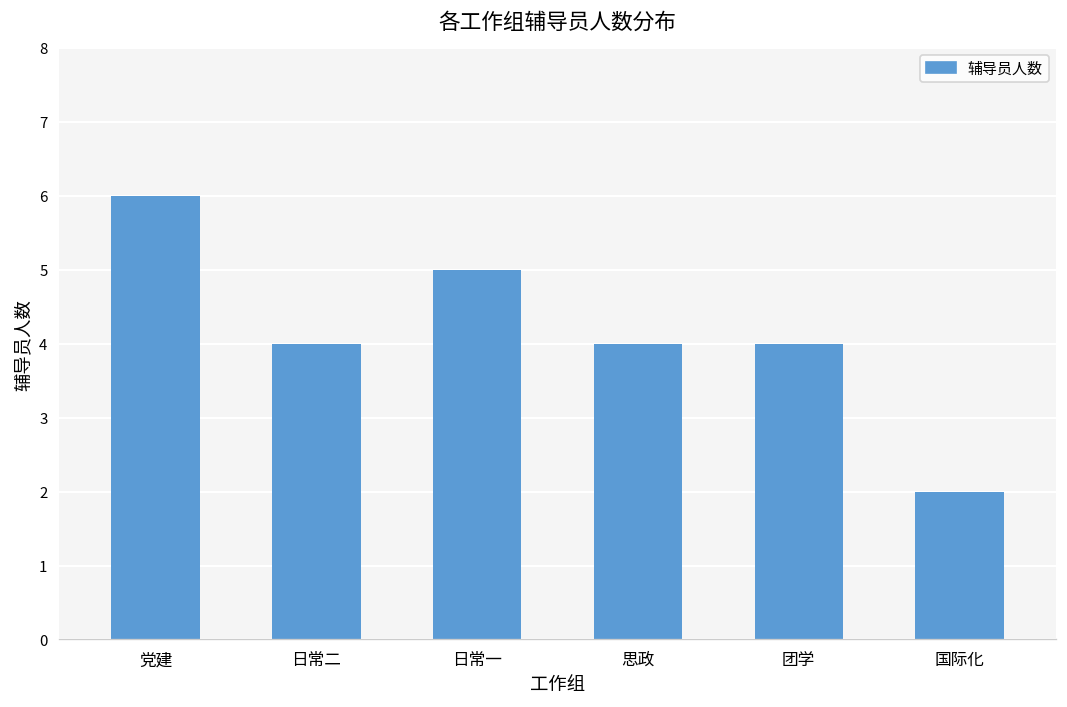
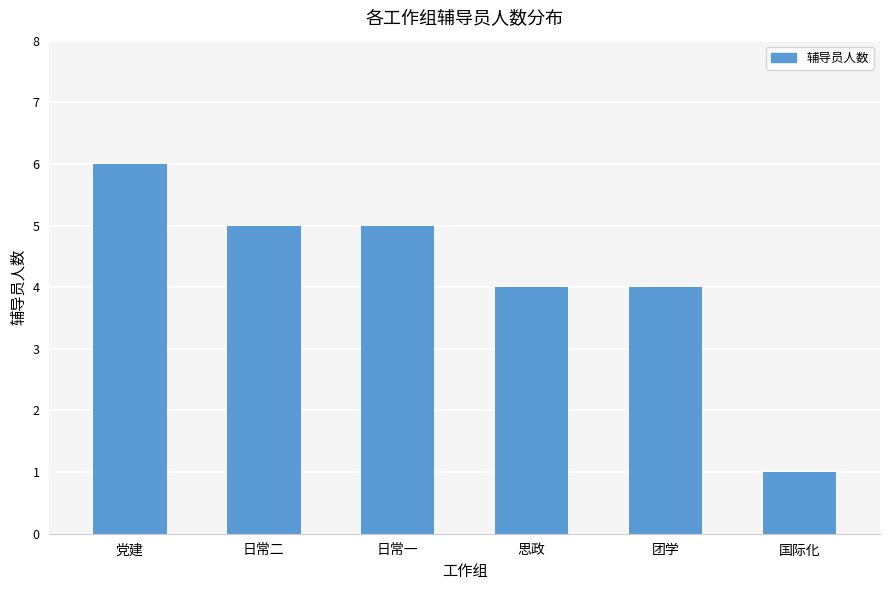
日常二: 4 -> 5
国际化: 2 -> 1
